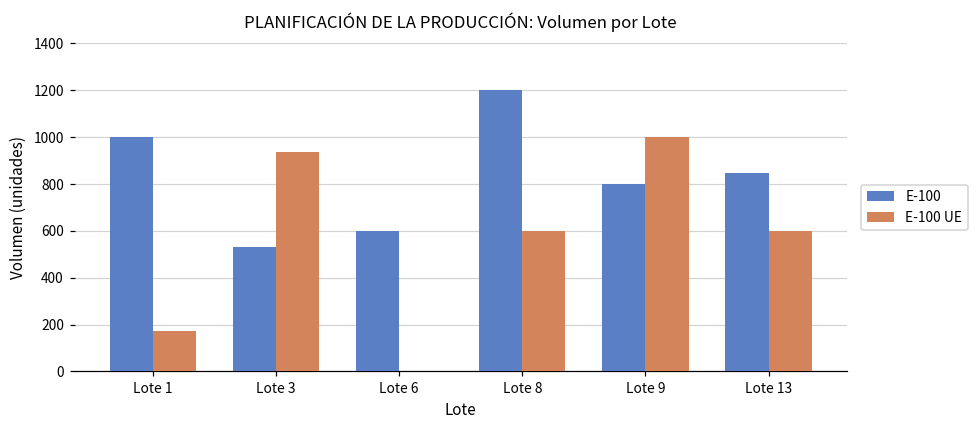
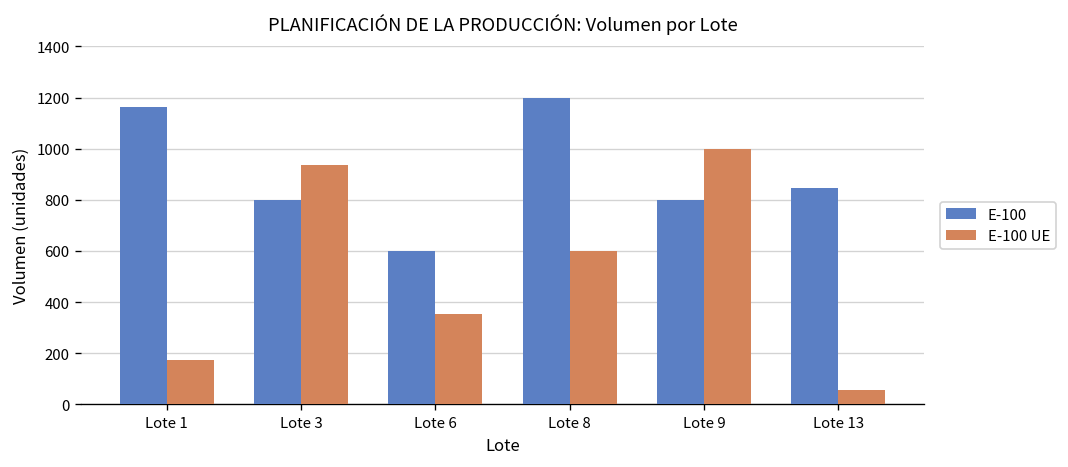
E-100, Lote 1: 1000 -> 1160
E-100, Lote 3: 530 -> 800
E-100 UE, Lote 6: 0 -> 350
E-100 UE, Lote 13: 600 -> 50
